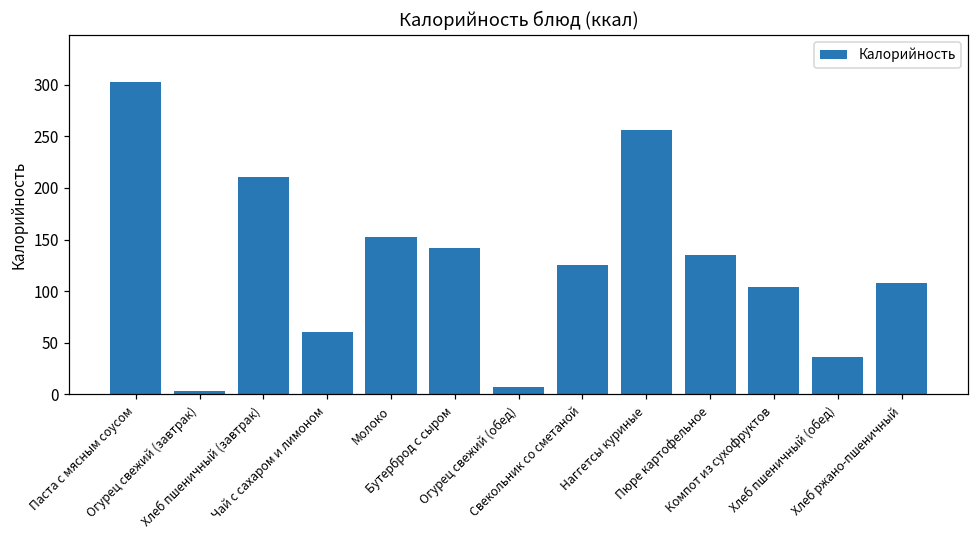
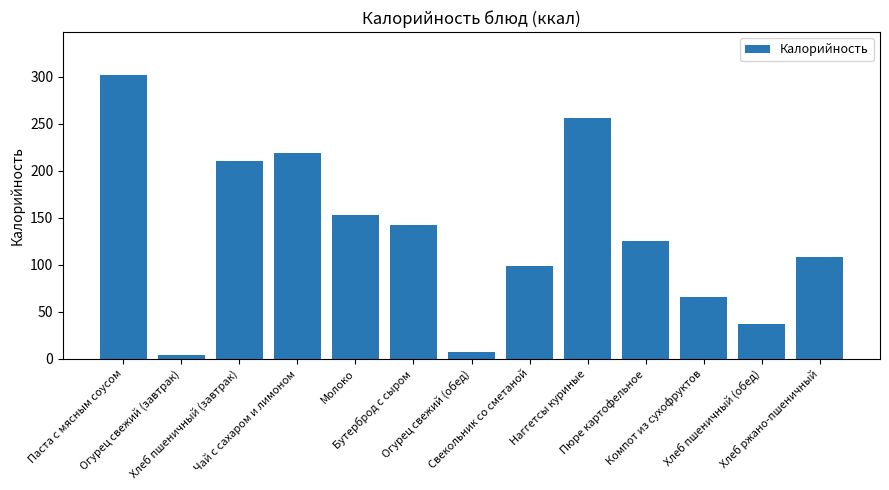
Чай с сахаром и лимоном: 60 -> 220
Свекольник со сметаной: 120 -> 100
Пюре картофельное: 135 -> 126
Компот из сухофруктов: 100 -> 70
